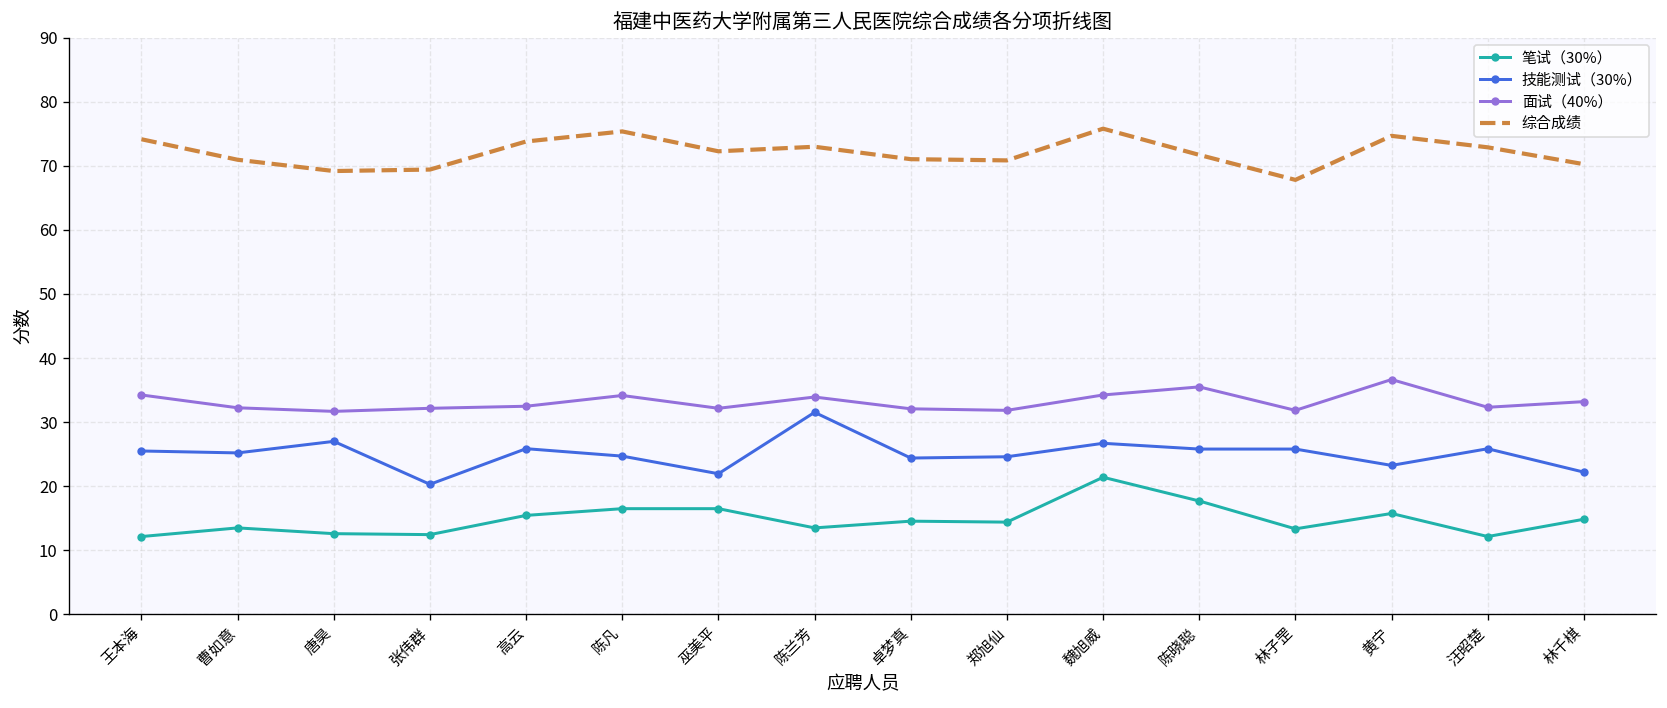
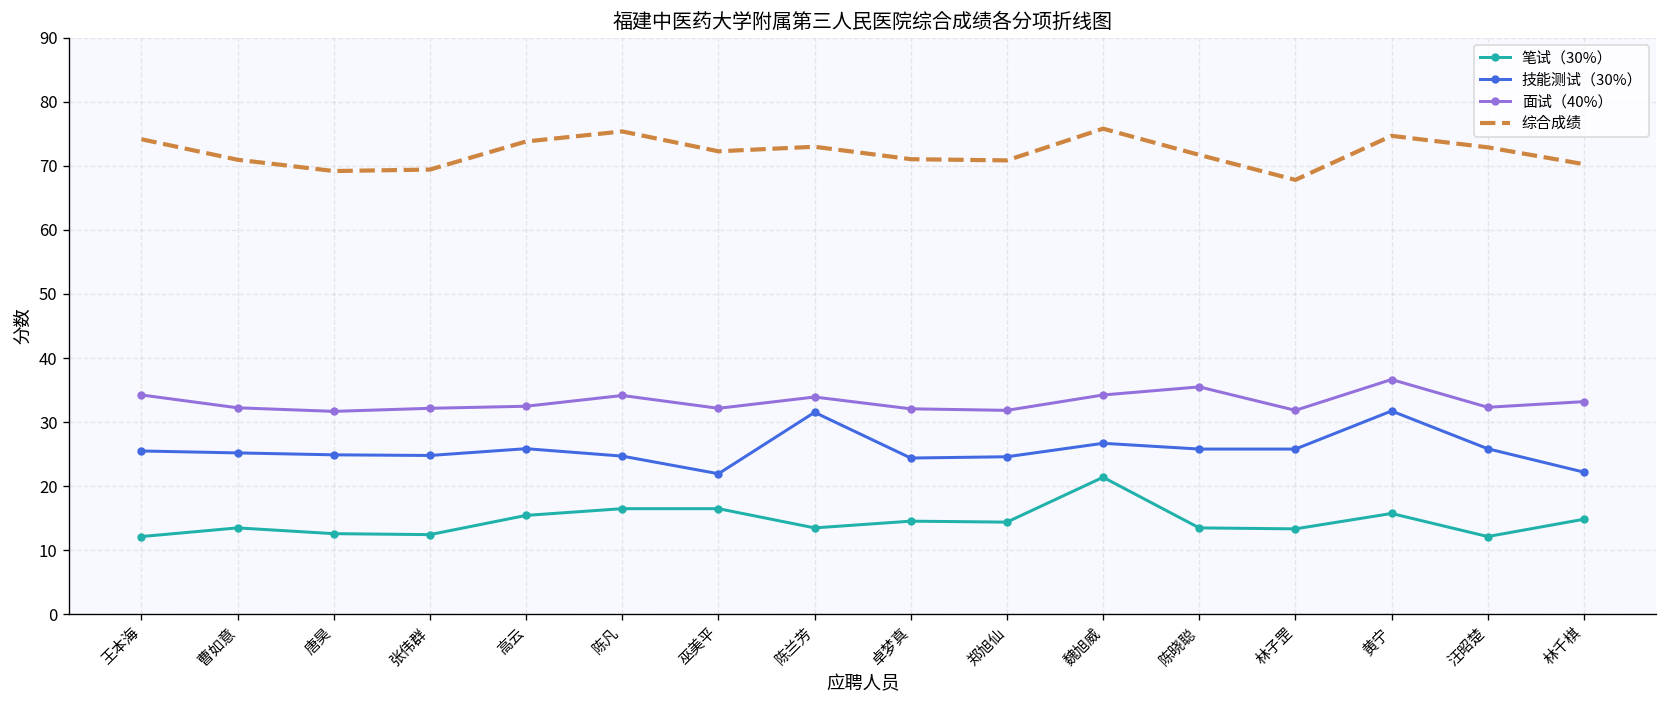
技能测试（30%）, 唐昊: 27 -> 25
技能测试（30%）, 张伟群: 20 -> 25
笔试（30%）, 陈晓聪: 18 -> 14
技能测试（30%）, 黄宁: 23 -> 32
